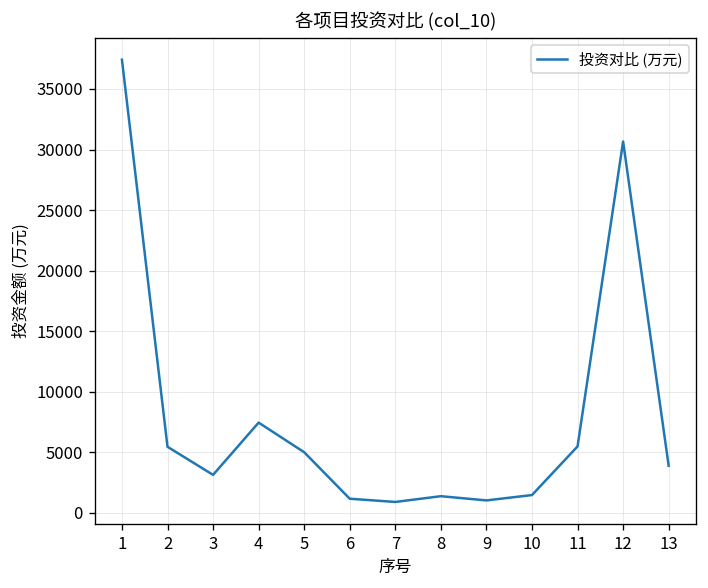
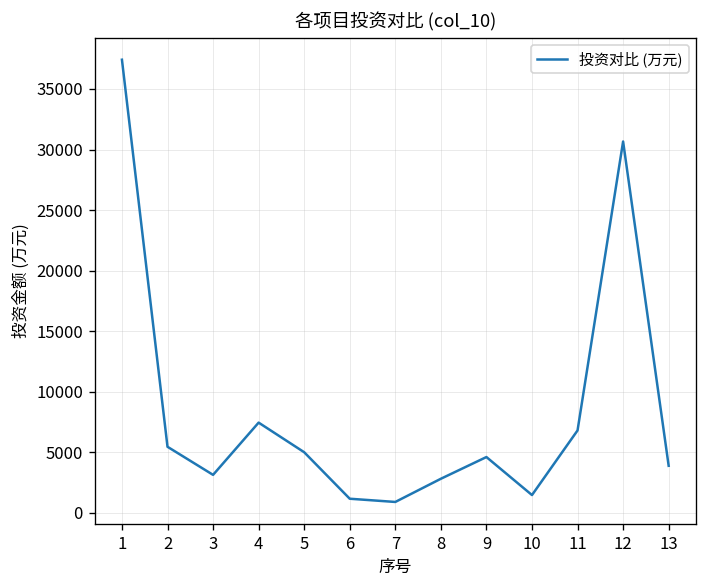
8: 1400 -> 2800
9: 1000 -> 4600
11: 5500 -> 6800
